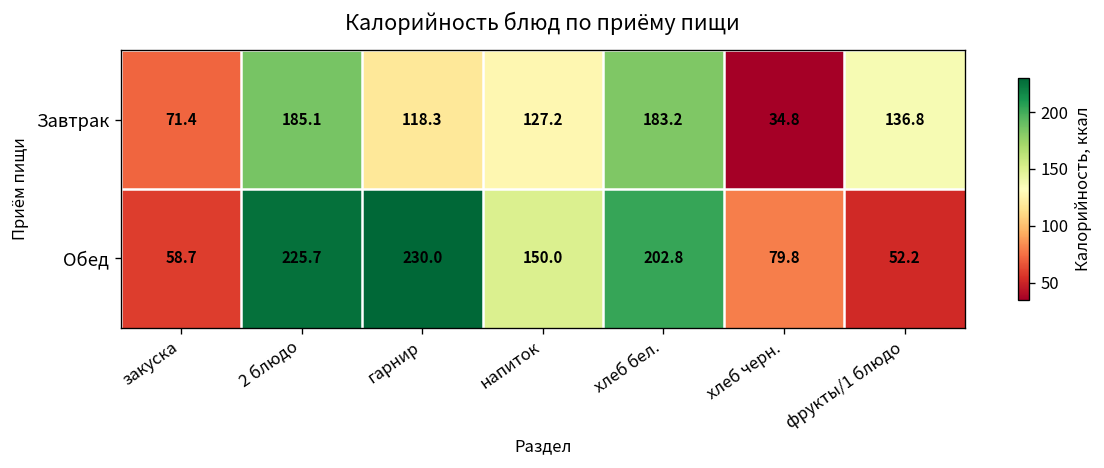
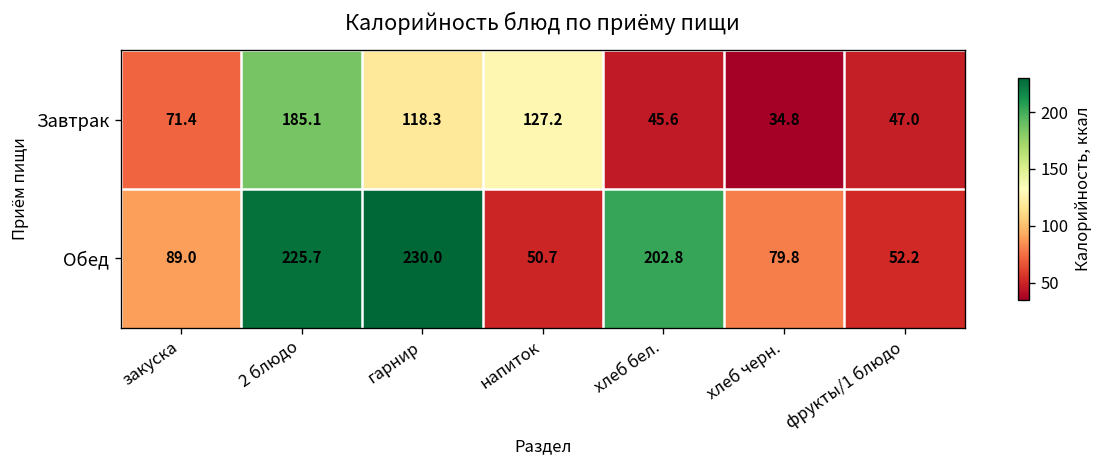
Завтрак, хлеб бел.: 183.2 -> 45.6
Завтрак, фрукты/1 блюдо: 136.8 -> 47.0
Обед, закуска: 58.7 -> 89.0
Обед, напиток: 150.0 -> 50.7
